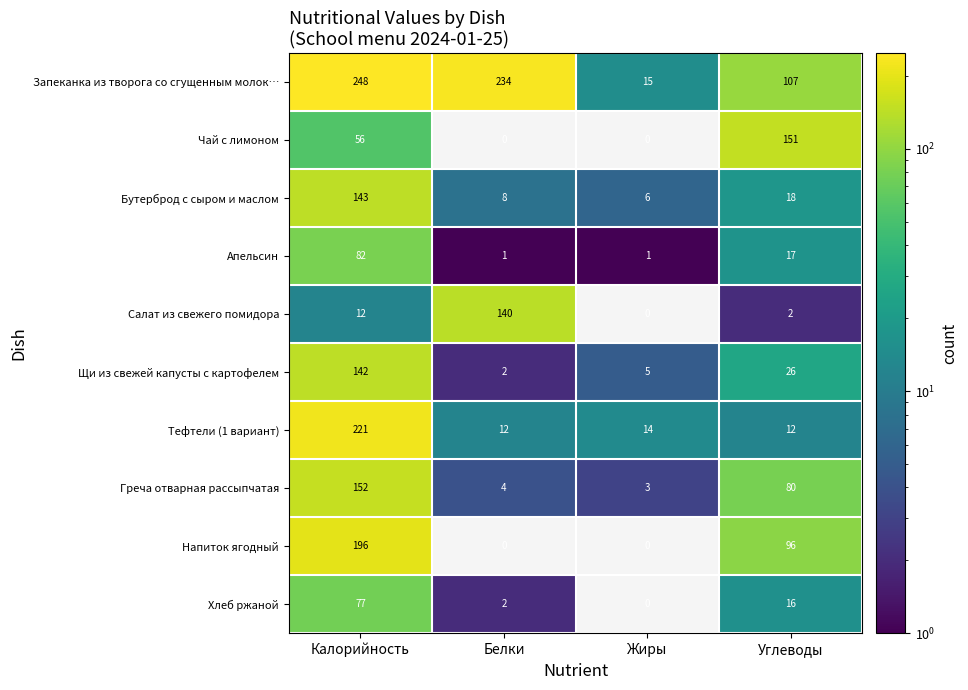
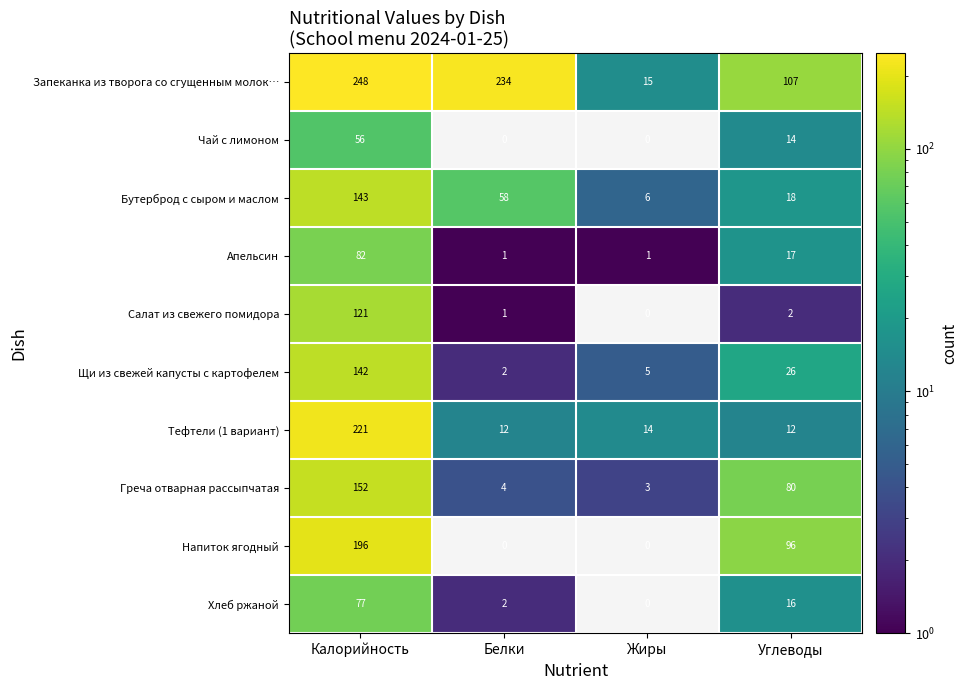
Чай с лимоном, Углеводы: 151 -> 14
Бутерброд с сыром и маслом, Белки: 8 -> 58
Салат из свежего помидора, Калорийность: 12 -> 121
Салат из свежего помидора, Белки: 140 -> 1
